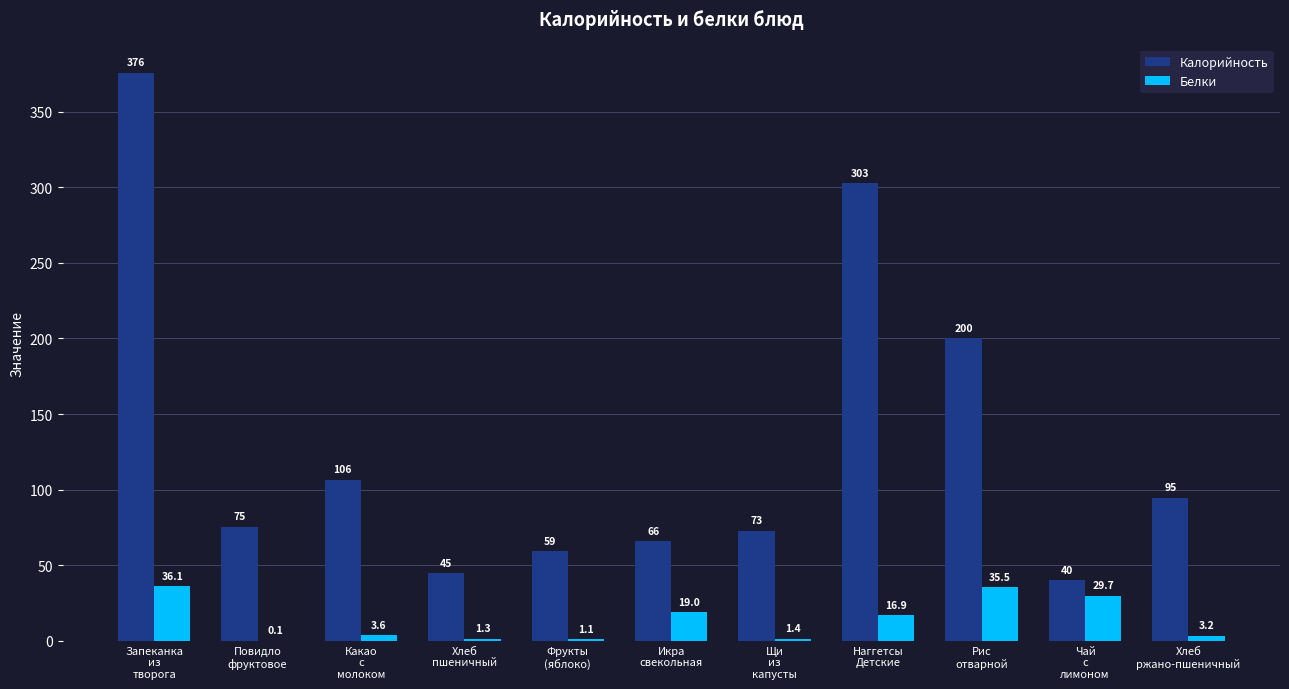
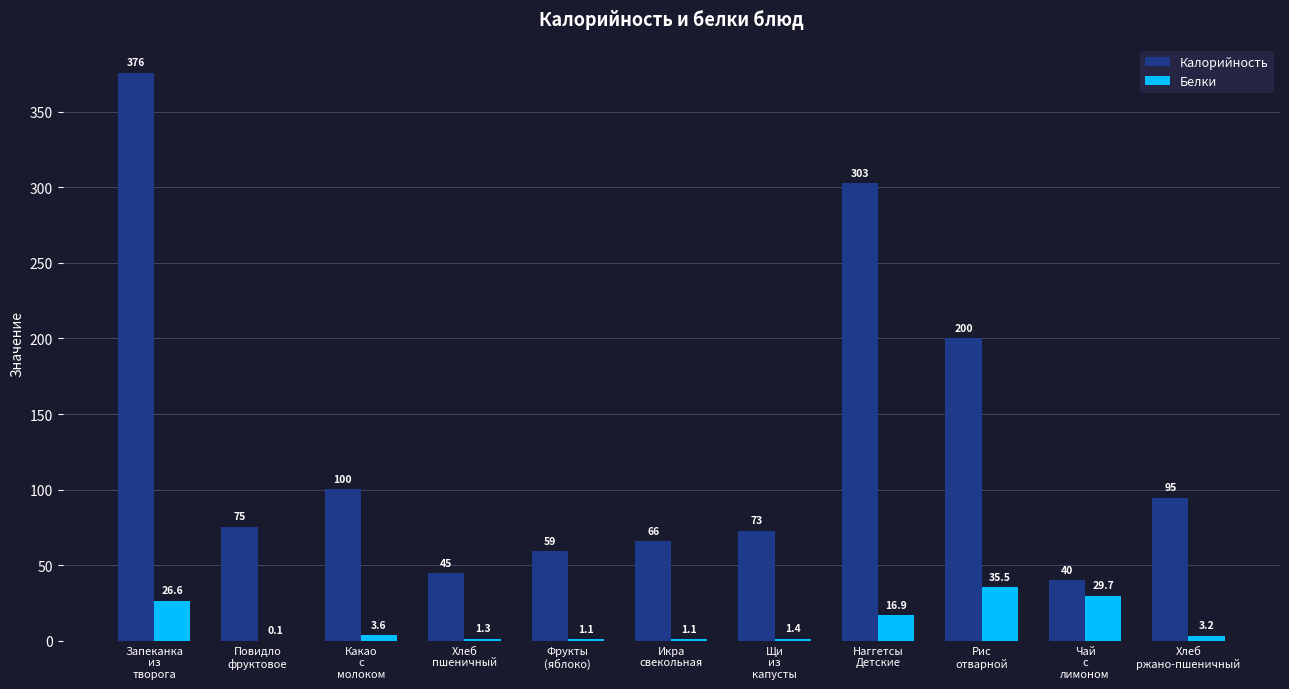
Белки, Запеканка из творога: 36.1 -> 26.6
Калорийность, Какао с молоком: 106 -> 100
Белки, Икра свекольная: 19.0 -> 1.1
